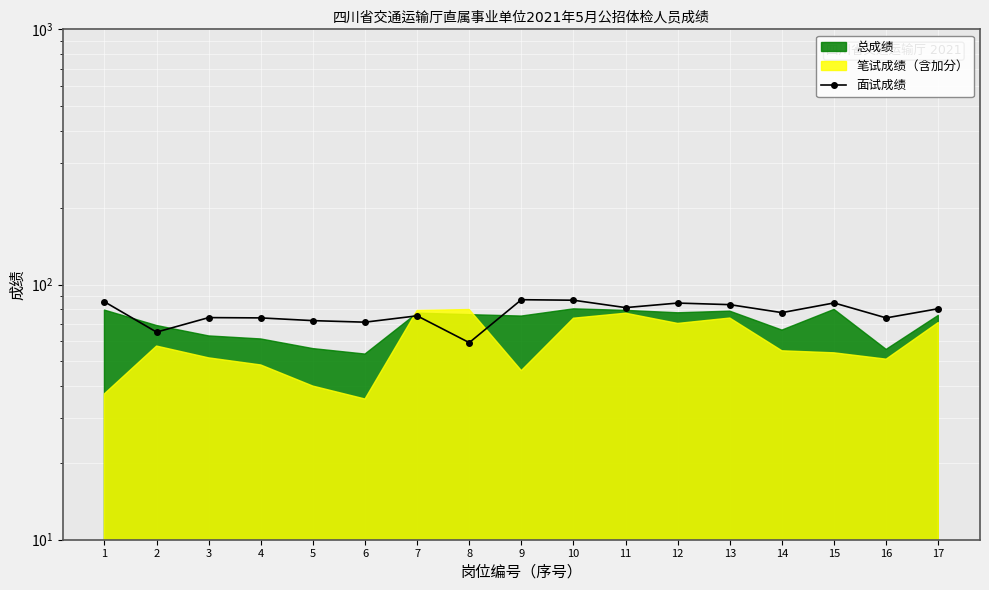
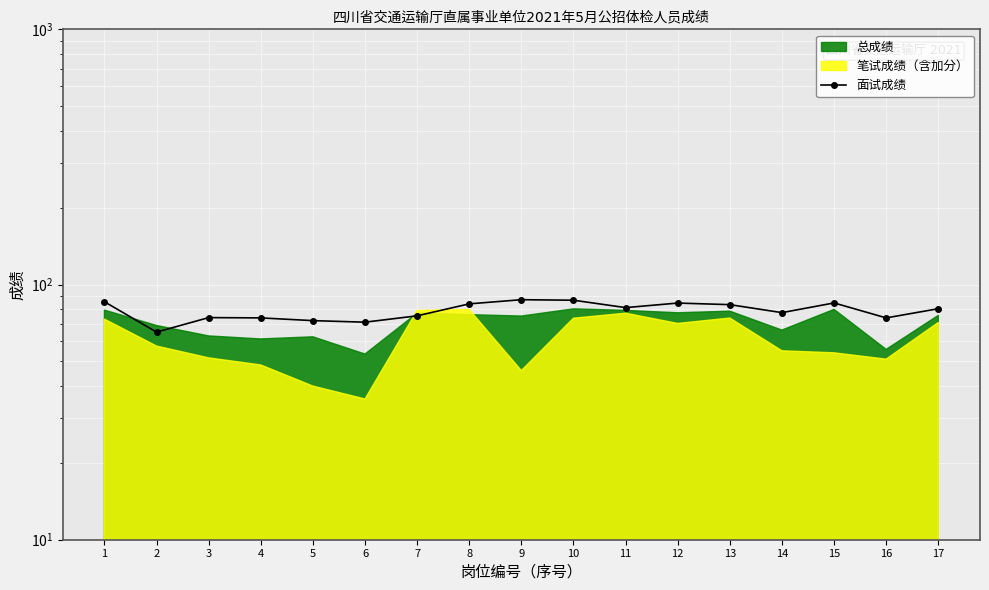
笔试成绩（含加分）, 1: 37 -> 73
总成绩, 5: 56 -> 62
面试成绩, 8: 59 -> 84
